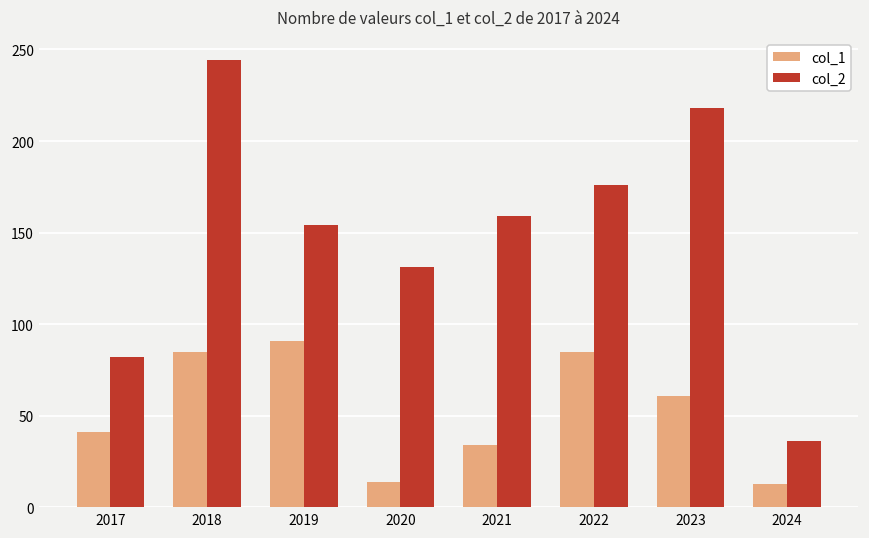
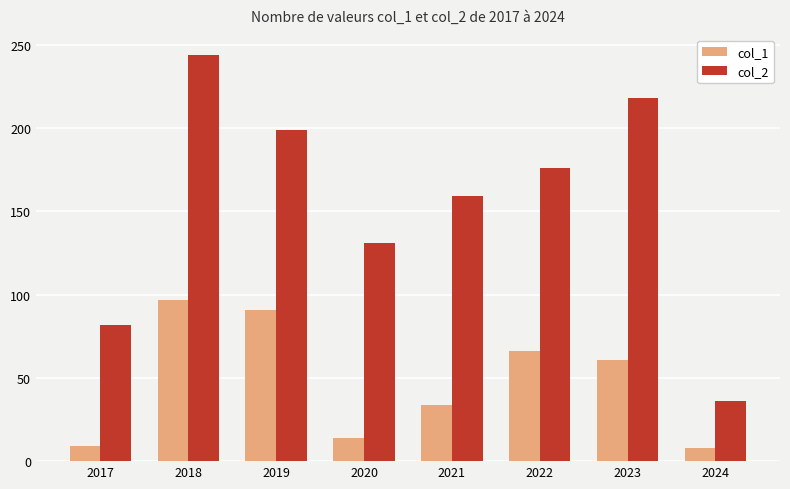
col_1, 2017: 41 -> 9
col_1, 2018: 85 -> 97
col_2, 2019: 154 -> 199
col_1, 2022: 85 -> 66
col_1, 2024: 13 -> 8
